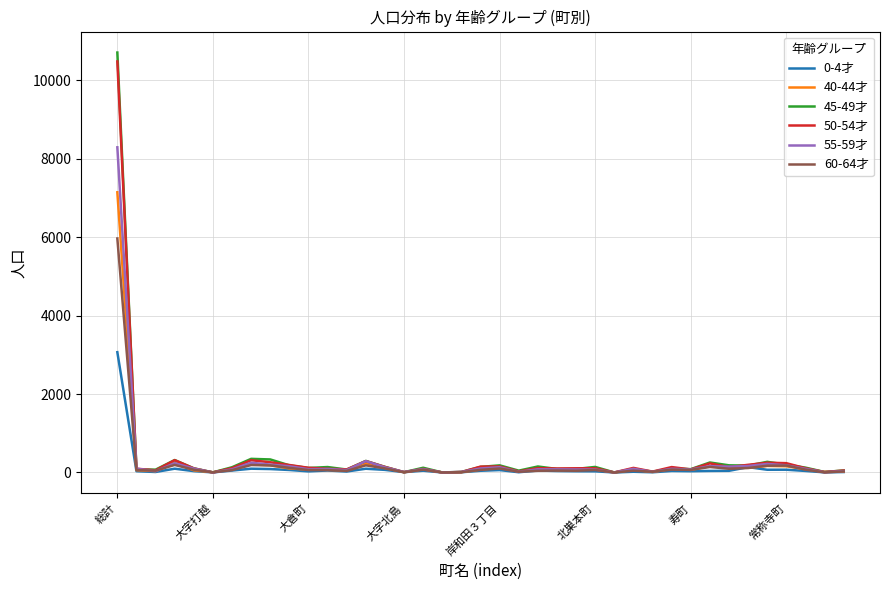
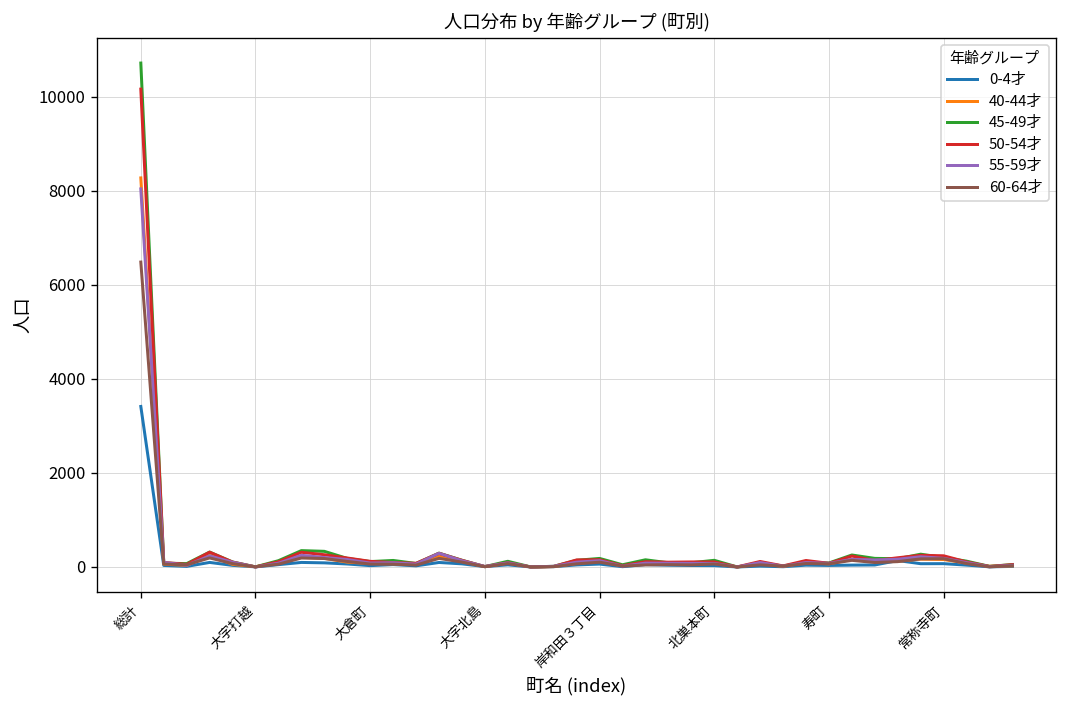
0-4才, 総計: 3100 -> 3400
40-44才, 総計: 7100 -> 8300
50-54才, 総計: 10500 -> 10200
55-59才, 総計: 8300 -> 8000
60-64才, 総計: 6000 -> 6500
